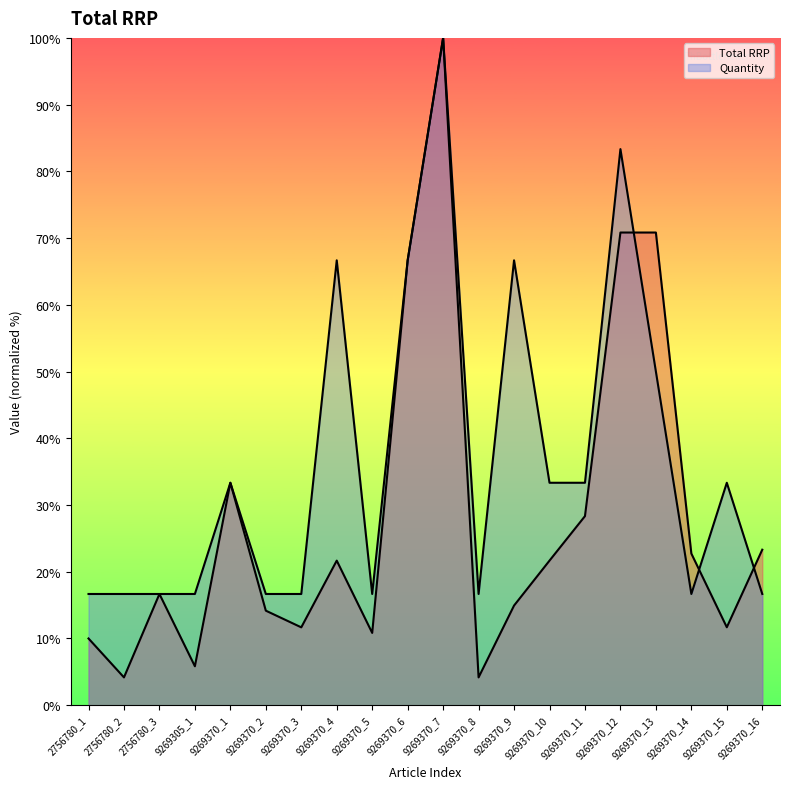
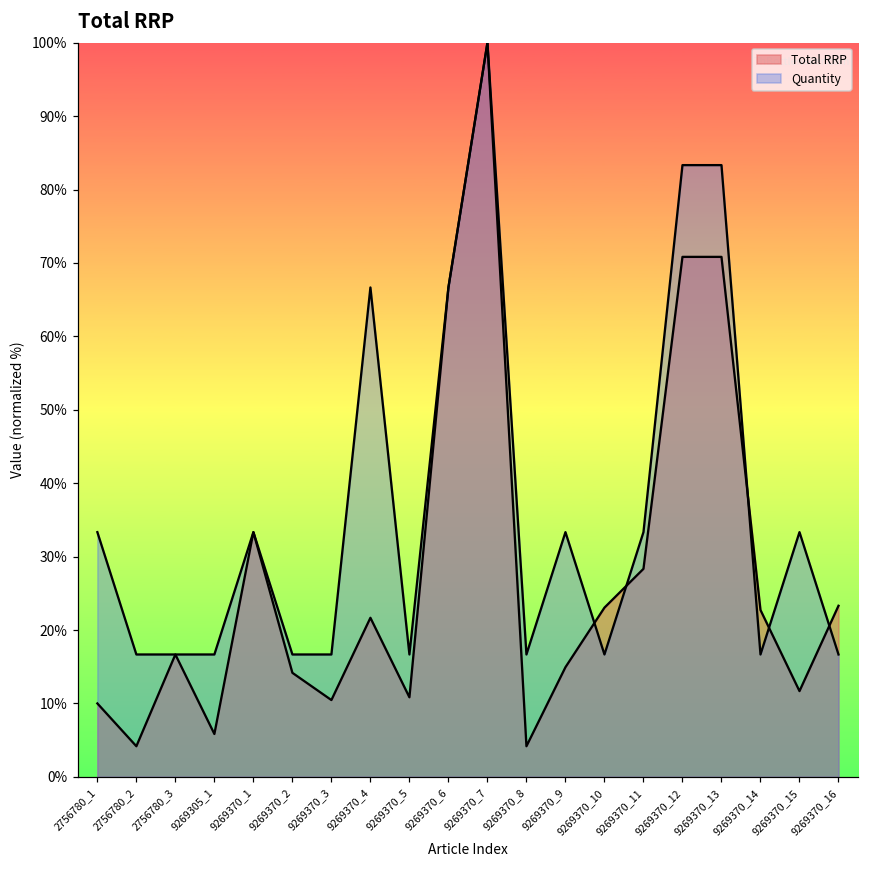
Quantity, 2756780_1: 17% -> 33%
Total RRP, 9269370_3: 12% -> 10%
Quantity, 9269370_9: 67% -> 33%
Total RRP, 9269370_10: 22% -> 23%
Quantity, 9269370_10: 33% -> 17%
Quantity, 9269370_13: 50% -> 83%
